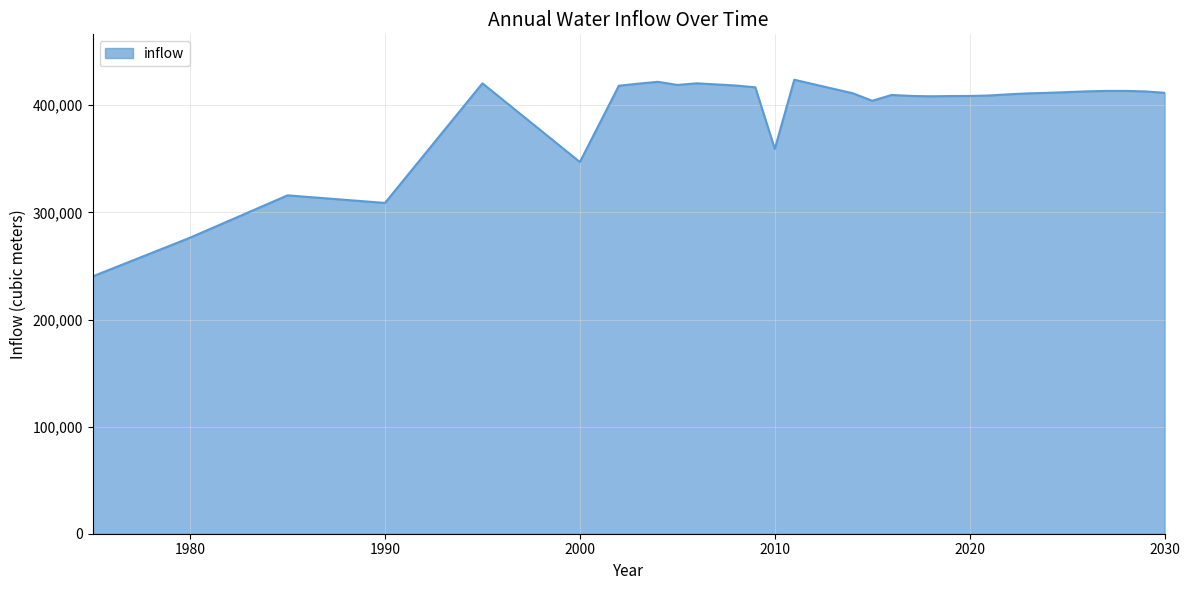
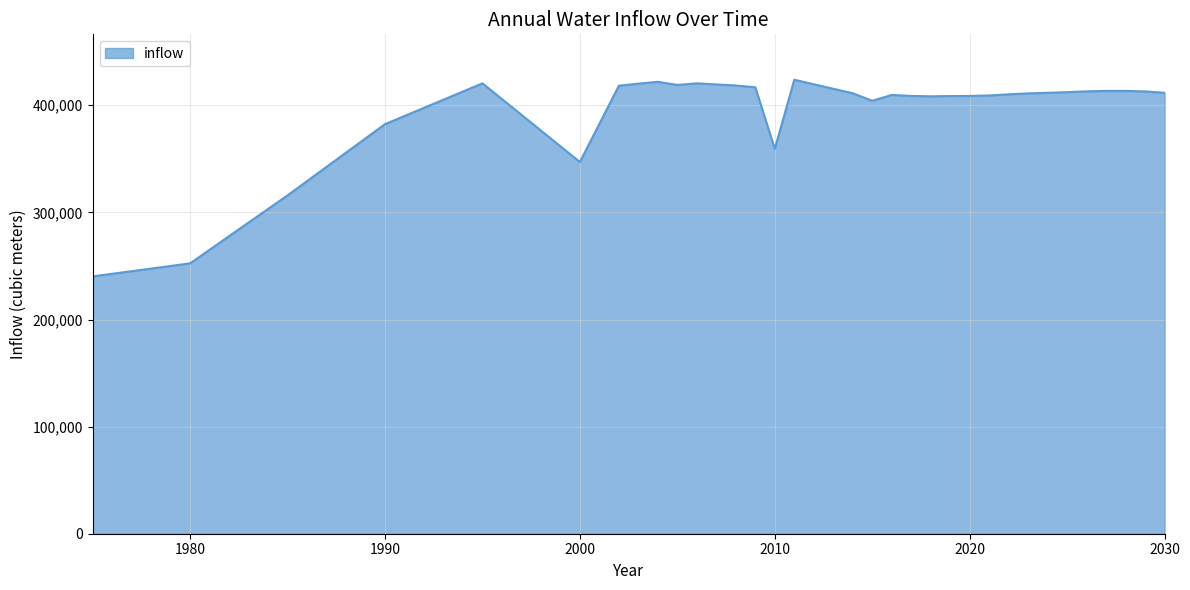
1980: 276,000 -> 252,000
1990: 309,000 -> 382,000
